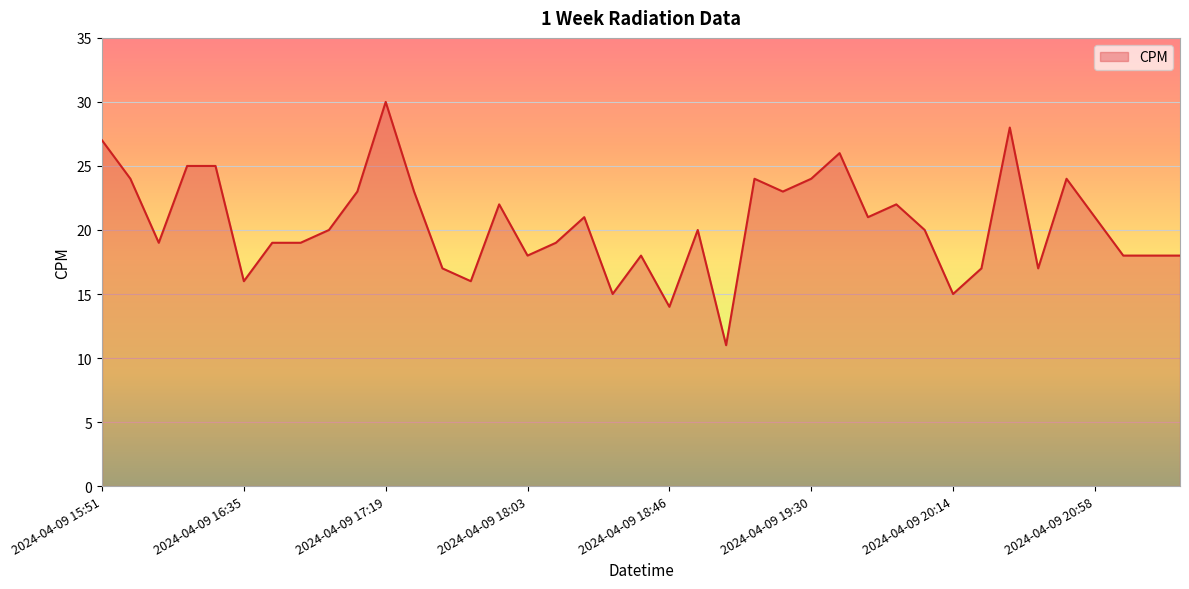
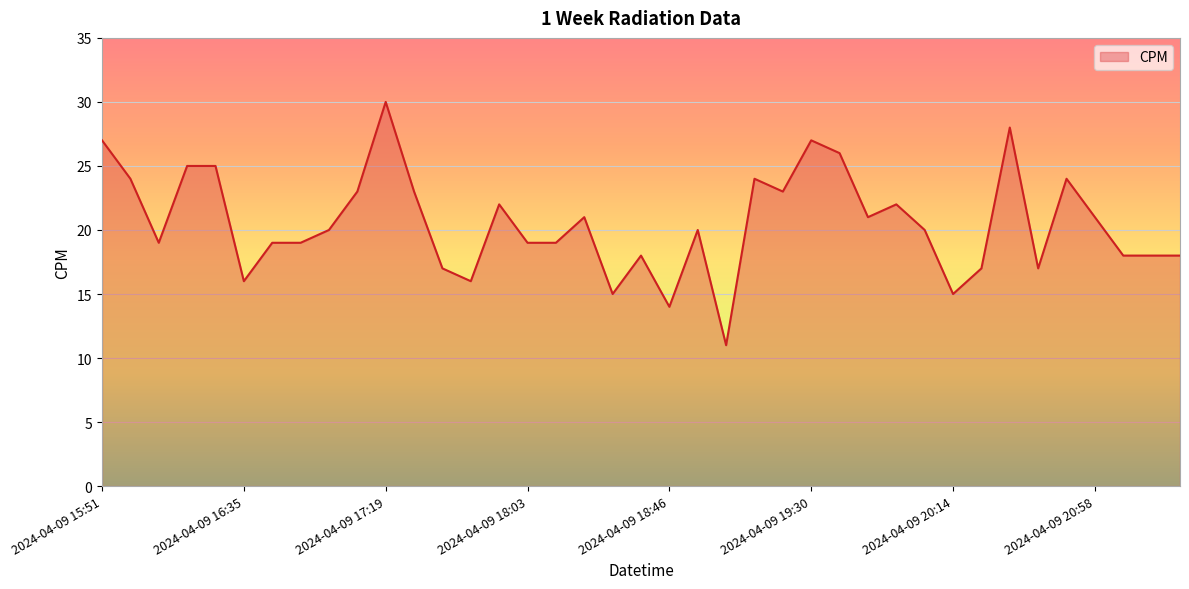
2024-04-09 18:03: 18 -> 19
2024-04-09 19:30: 24 -> 27
